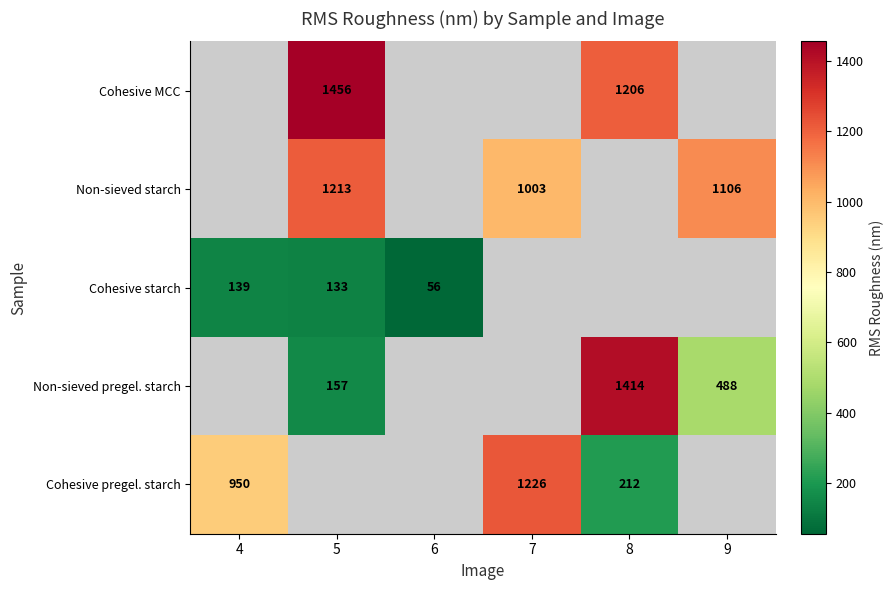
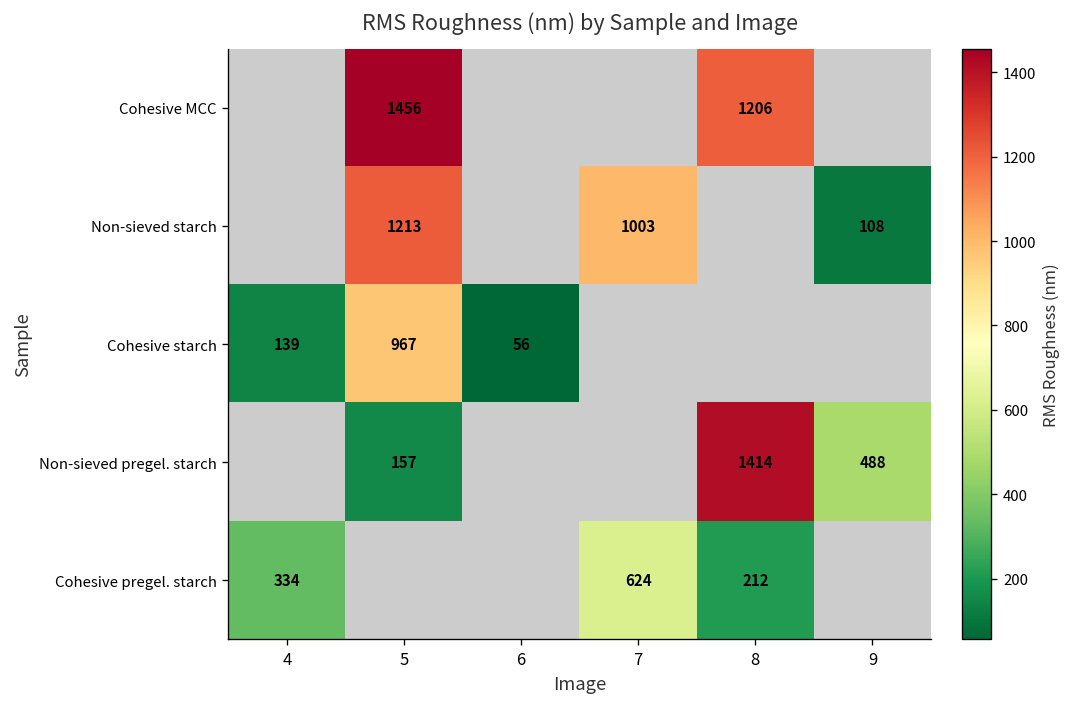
Non-sieved starch, 9: 1106 -> 108
Cohesive starch, 5: 133 -> 967
Cohesive pregel. starch, 4: 950 -> 334
Cohesive pregel. starch, 7: 1226 -> 624
